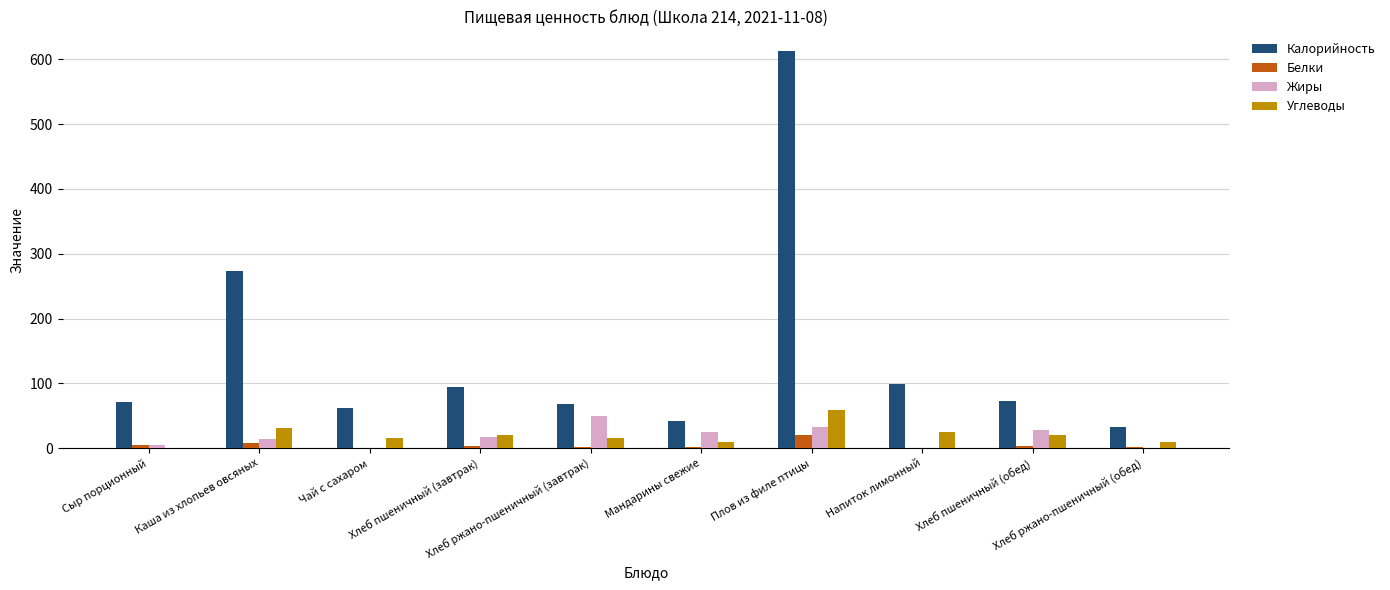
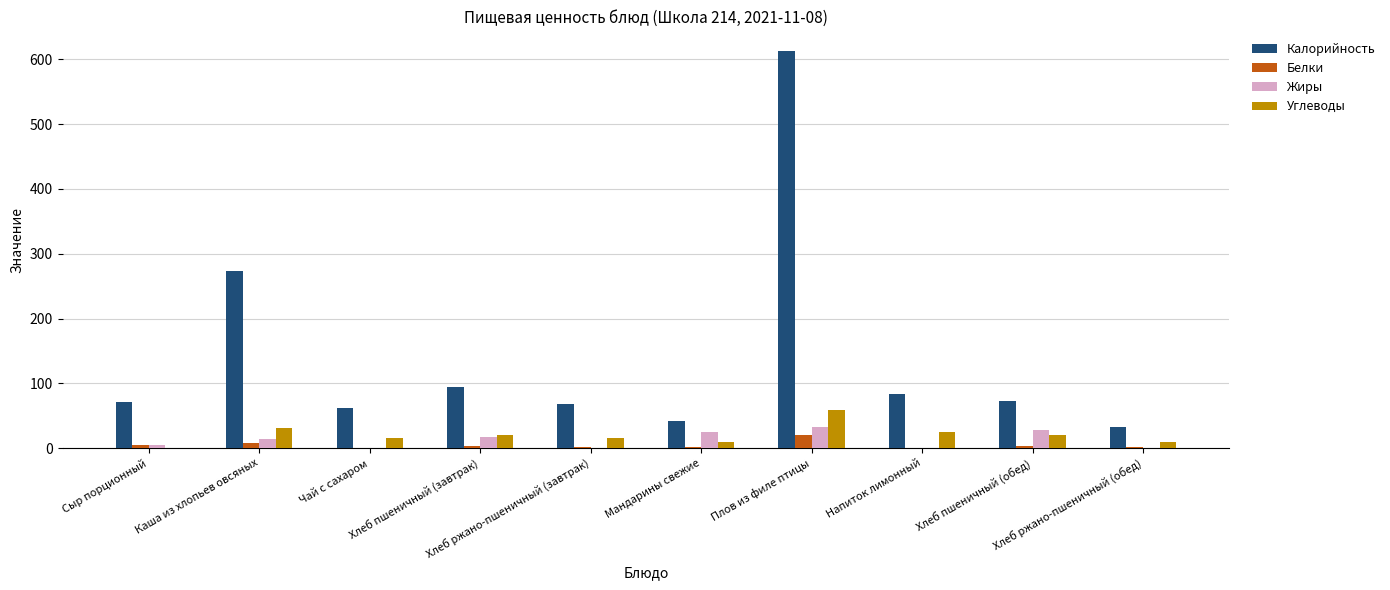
Жиры, Хлеб ржано-пшеничный (завтрак): 50 -> 0
Калорийность, Напиток лимонный: 100 -> 80
